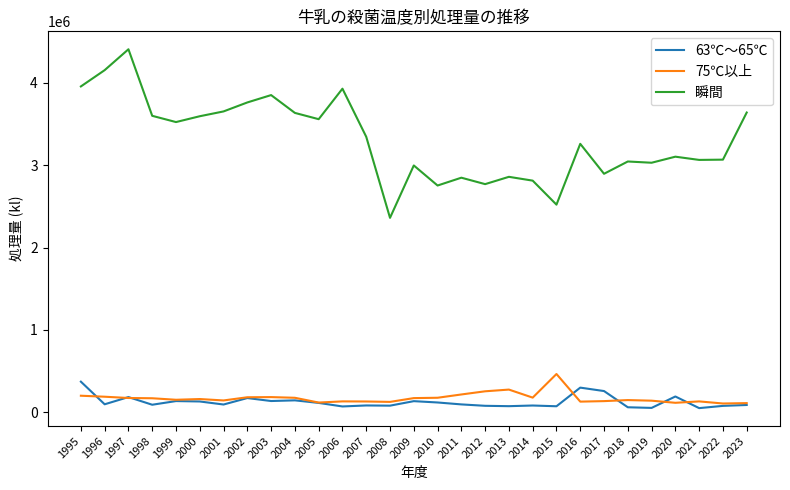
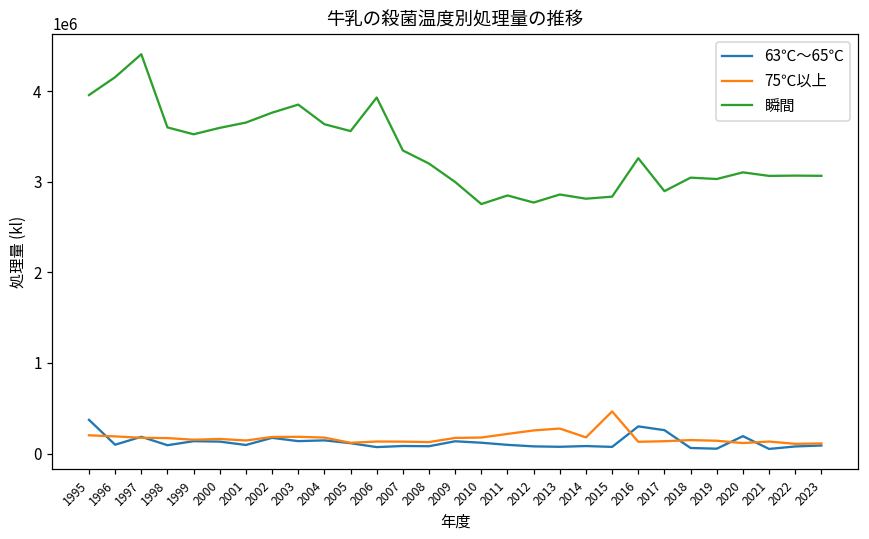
瞬間, 2008: 2400000 -> 3200000
瞬間, 2015: 2500000 -> 2800000
瞬間, 2023: 3600000 -> 3100000
